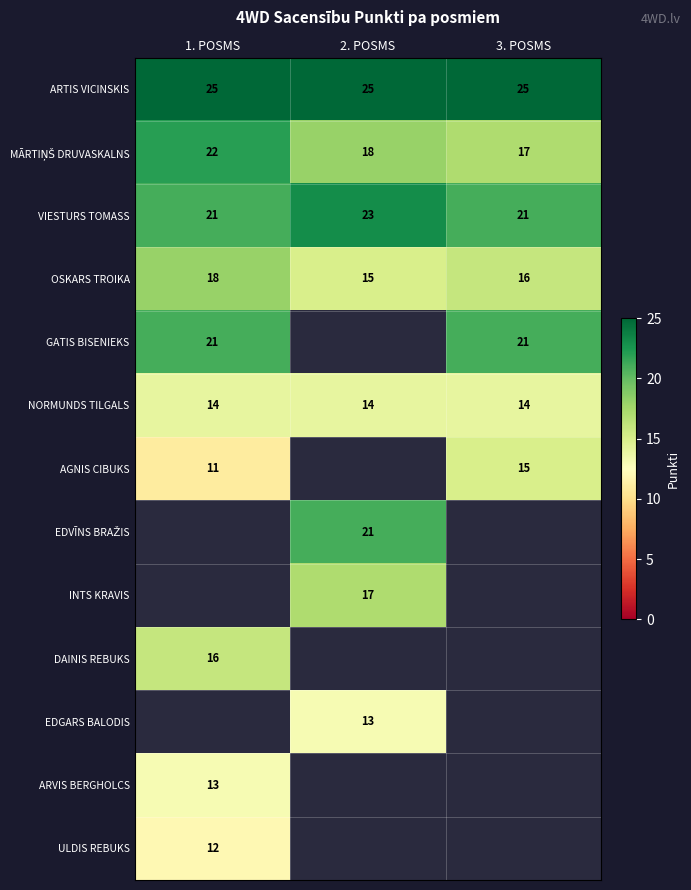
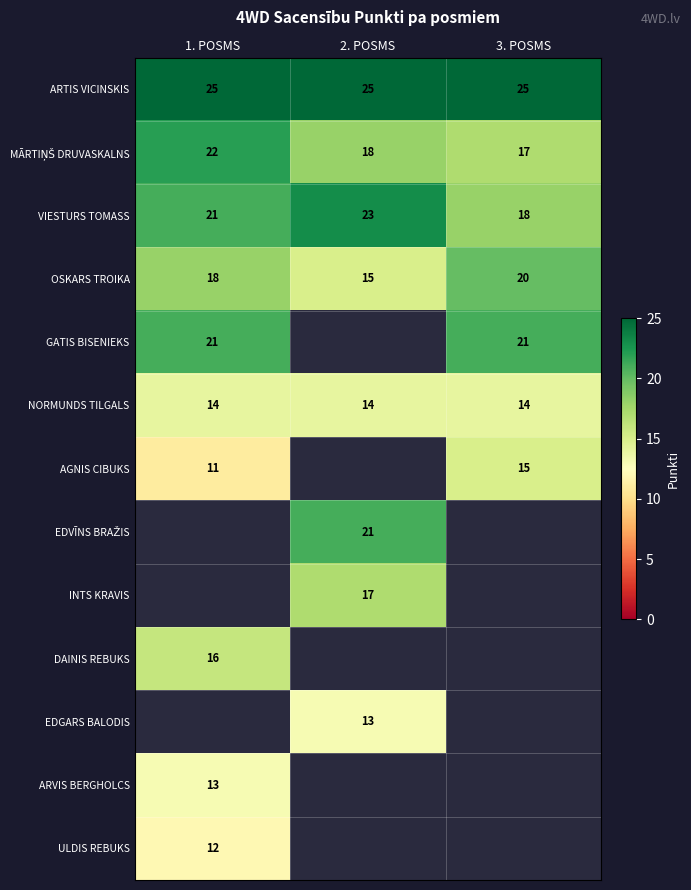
VIESTURS TOMASS, 3. POSMS: 21 -> 18
OSKARS TROIKA, 3. POSMS: 16 -> 20
